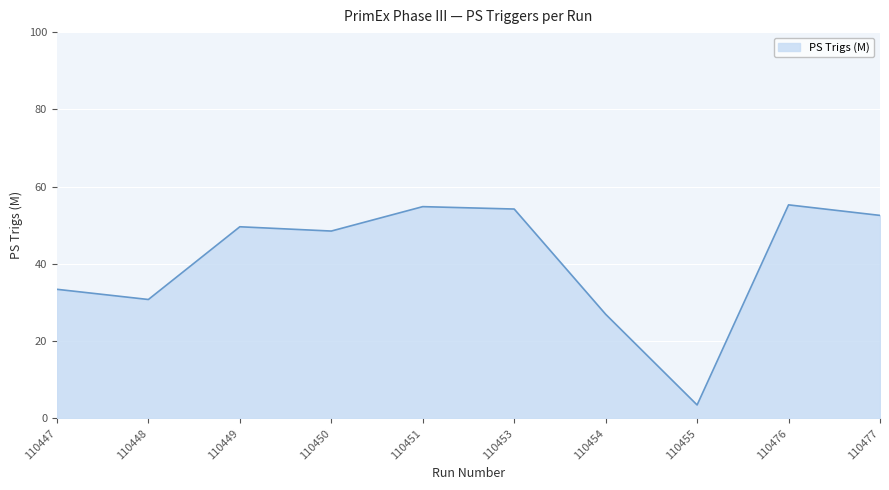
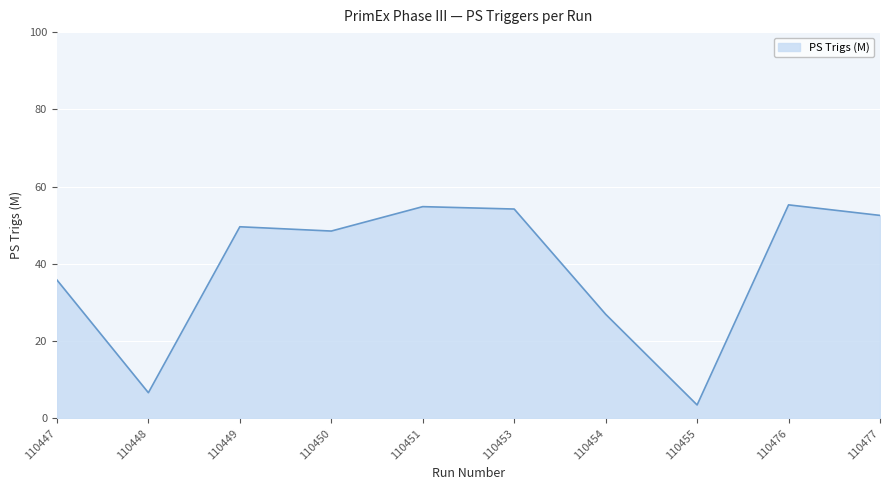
110447: 33 -> 36
110448: 31 -> 7
